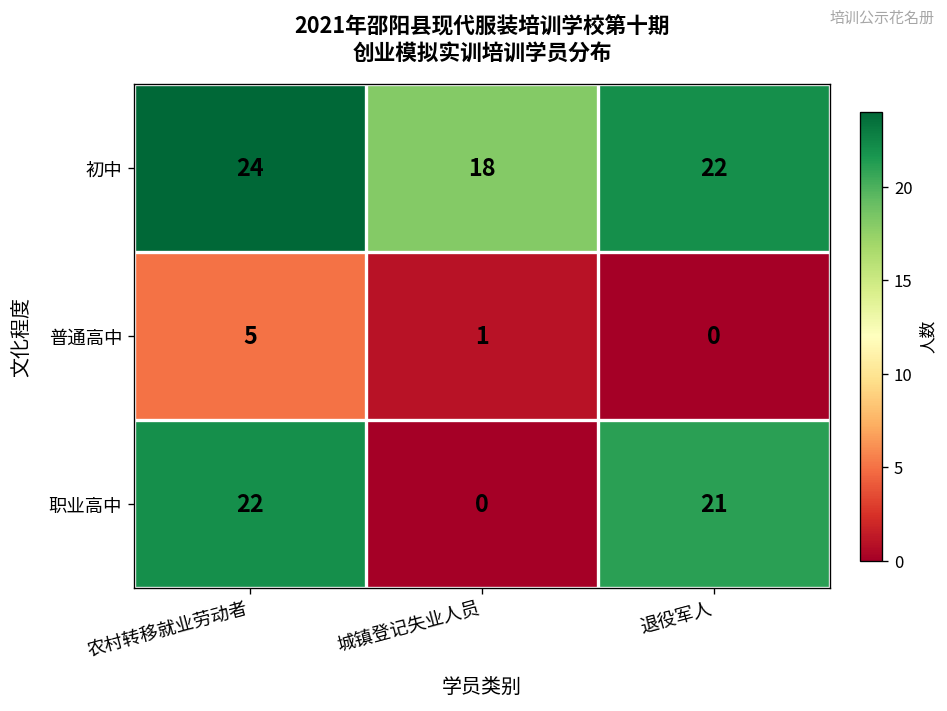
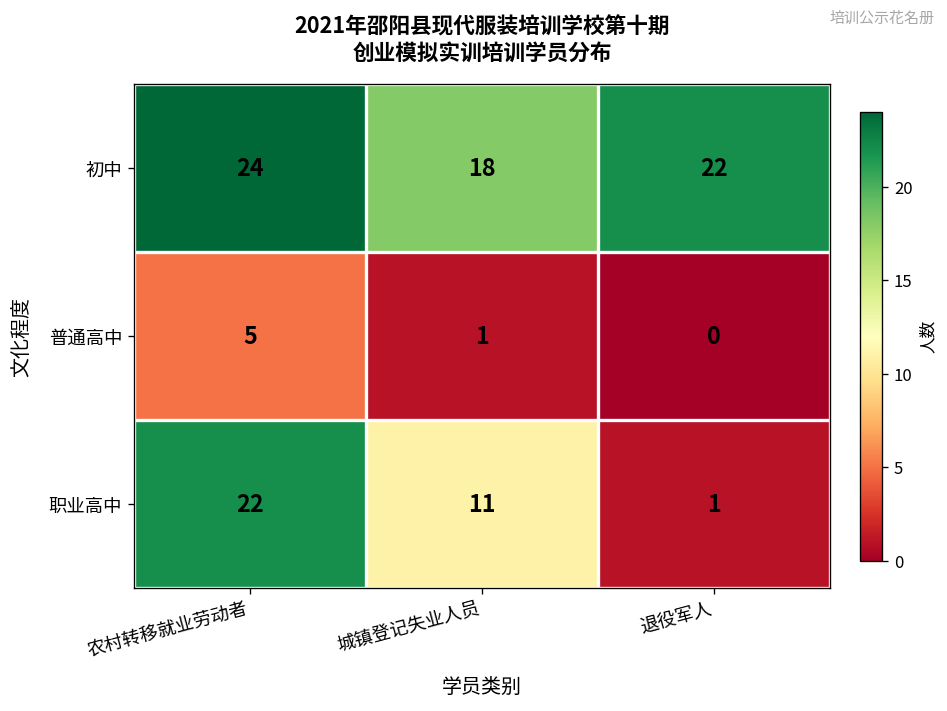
职业高中, 城镇登记失业人员: 0 -> 11
职业高中, 退役军人: 21 -> 1
